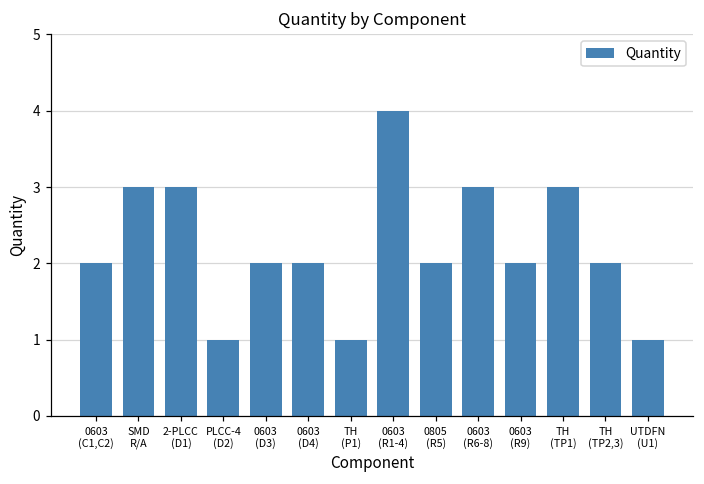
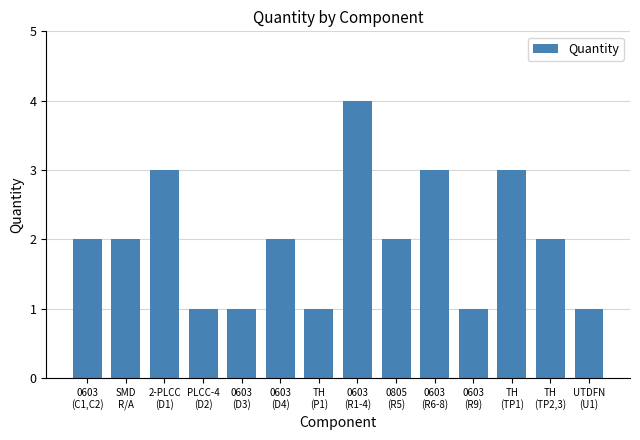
SMD R/A: 3 -> 2
0603 (D3): 2 -> 1
0603 (R9): 2 -> 1
